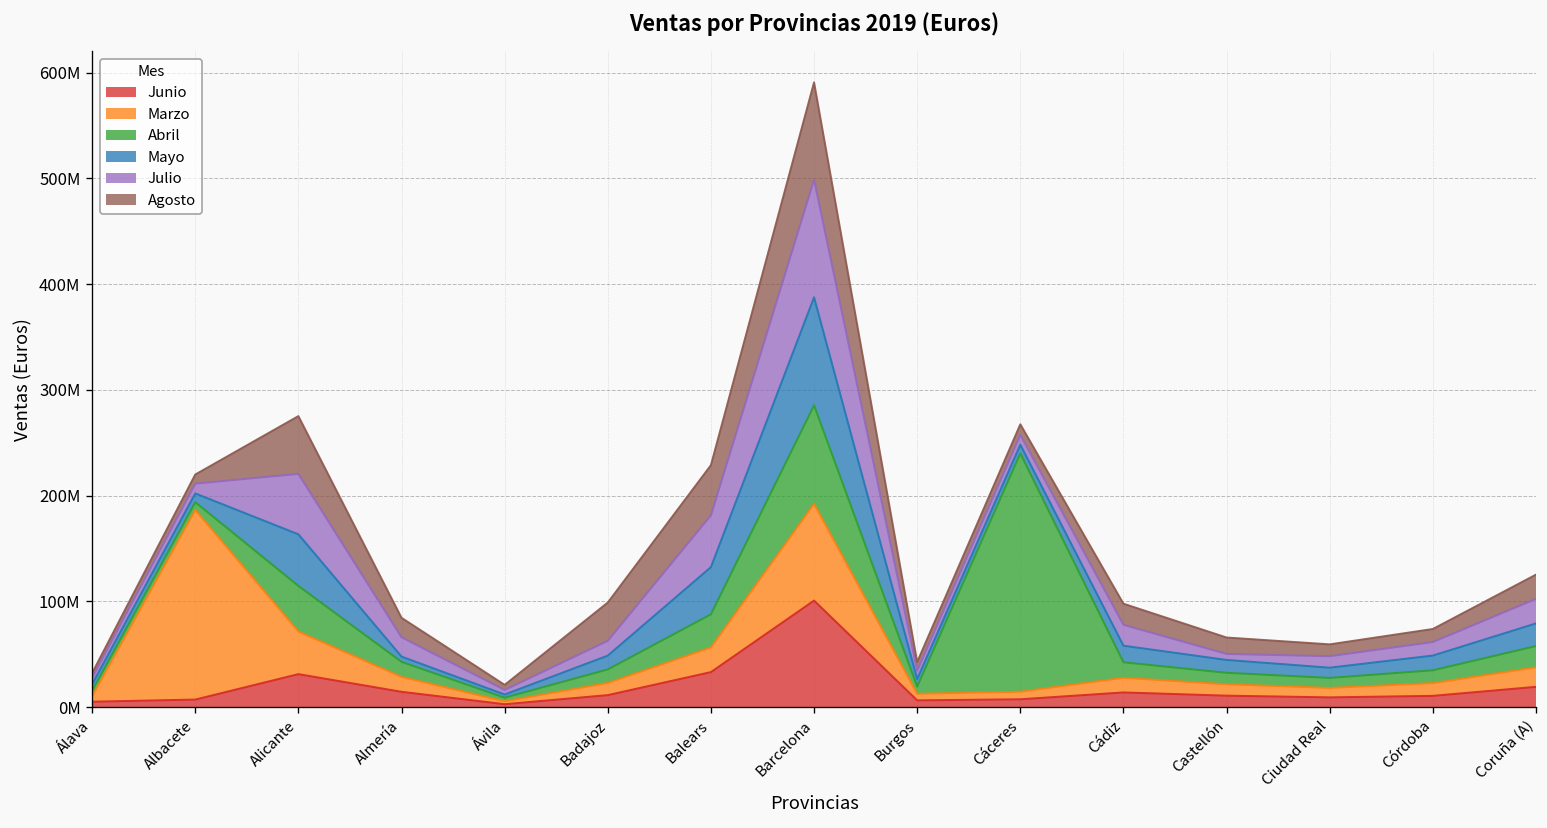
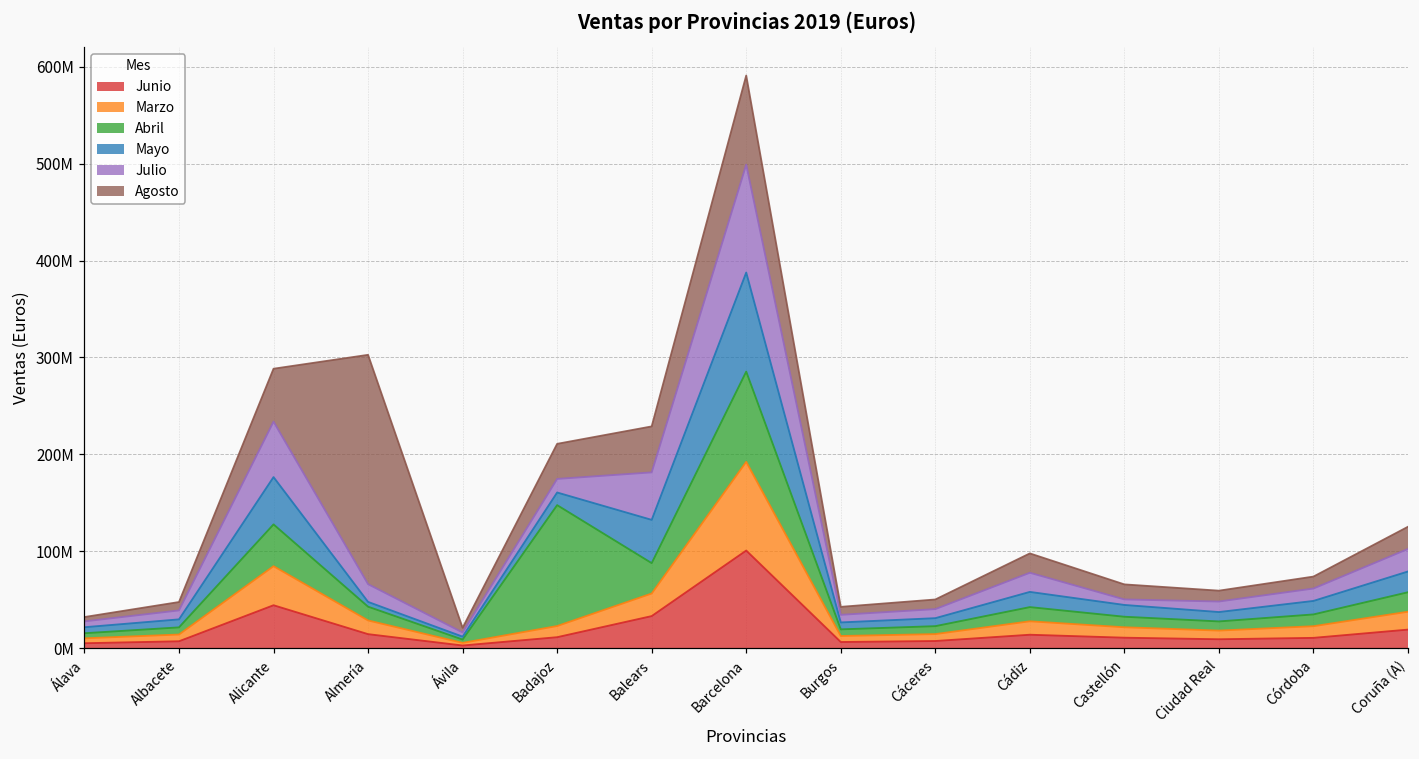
Marzo, Albacete: 180000000 -> 10000000
Junio, Alicante: 30000000 -> 40000000
Agosto, Almería: 20000000 -> 240000000
Abril, Badajoz: 10000000 -> 120000000
Abril, Cáceres: 230000000 -> 10000000
